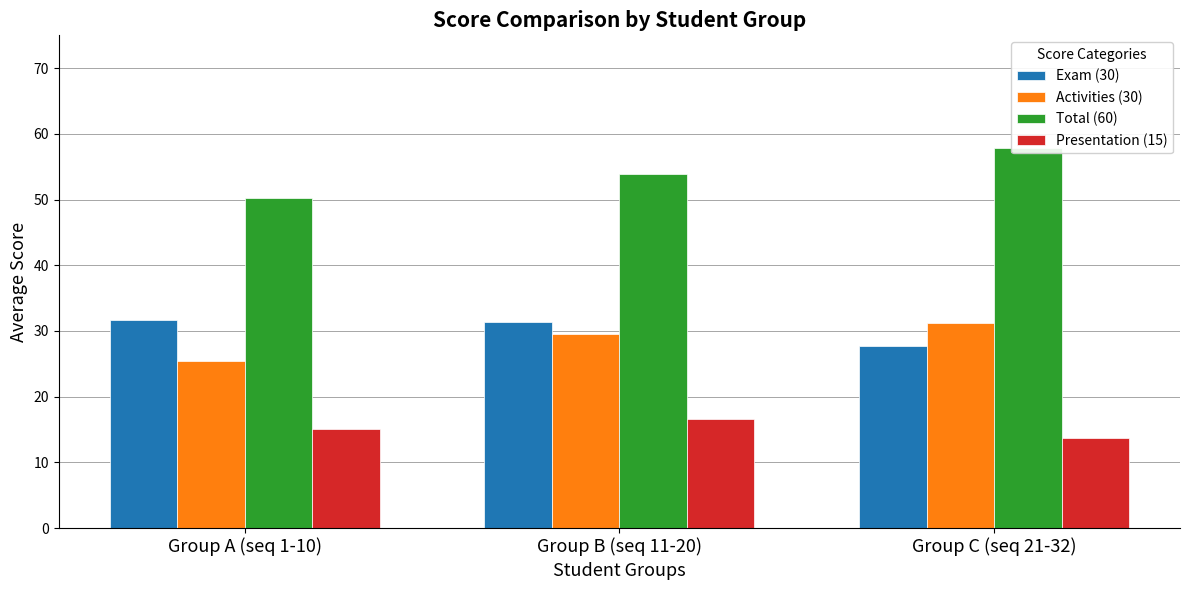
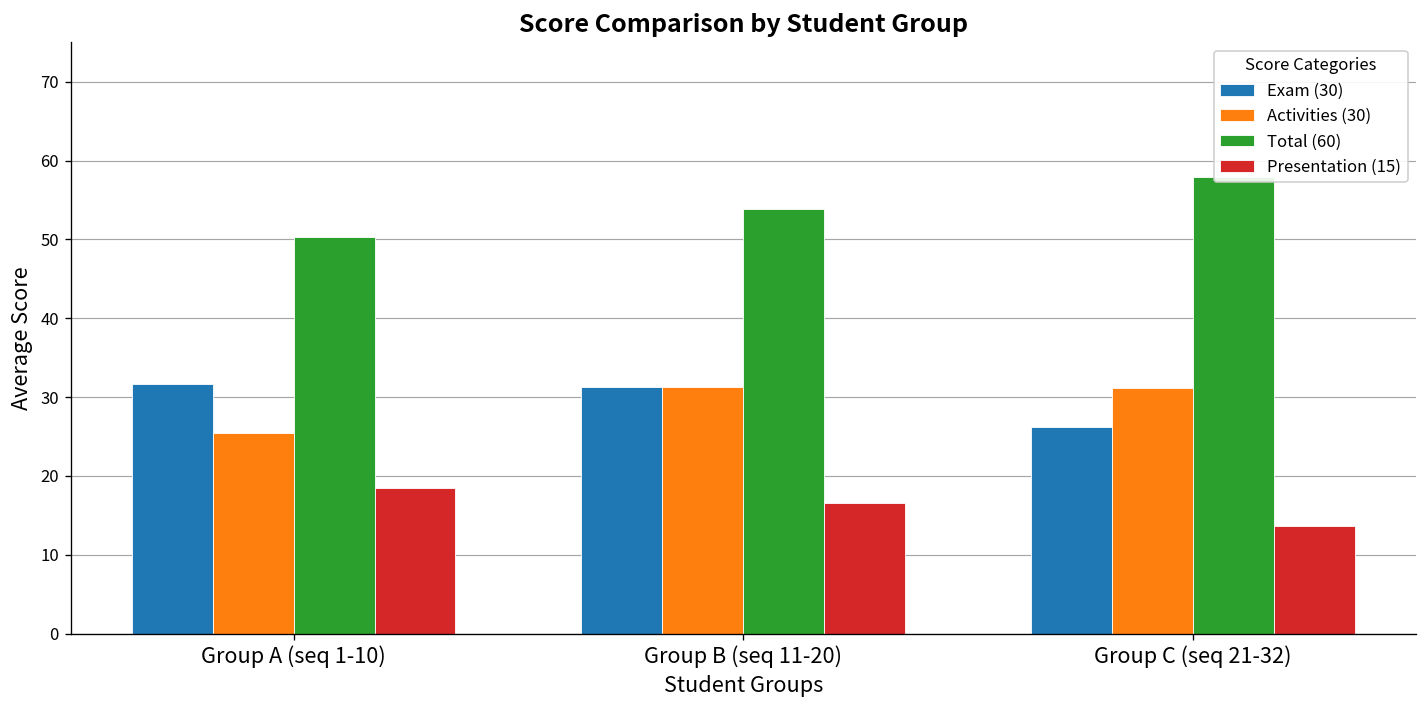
Presentation (15), Group A (seq 1-10): 15 -> 19
Activities (30), Group B (seq 11-20): 30 -> 31
Exam (30), Group C (seq 21-32): 28 -> 26
